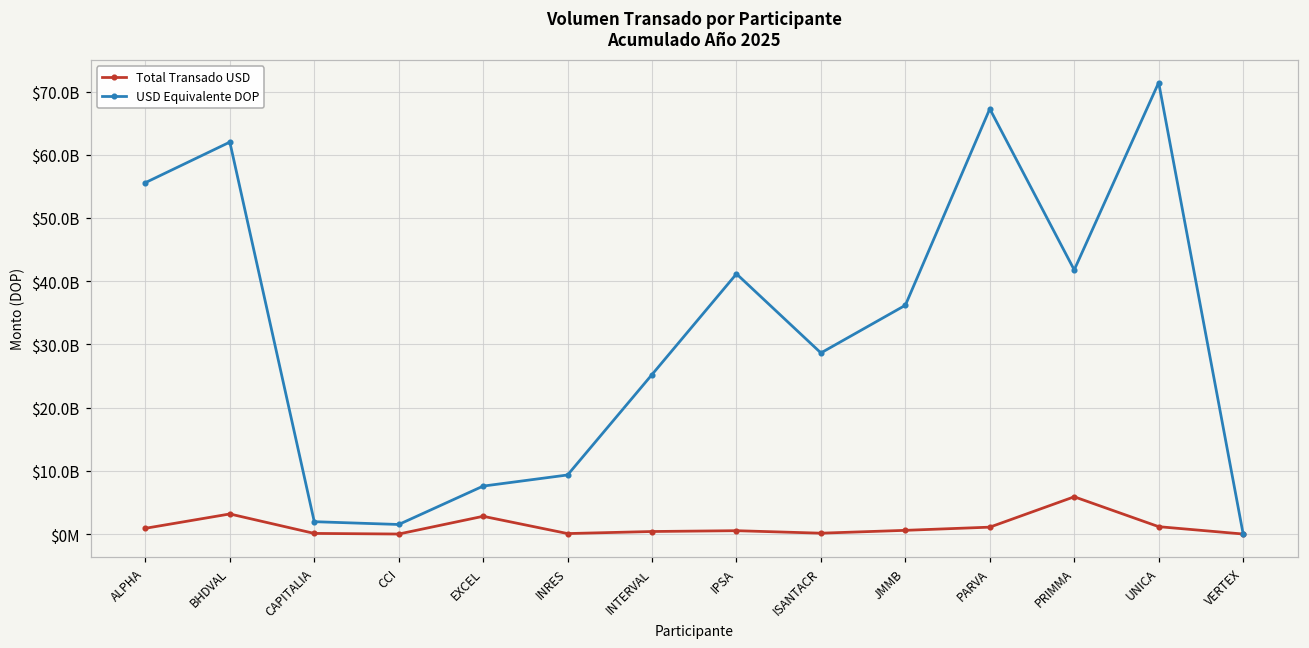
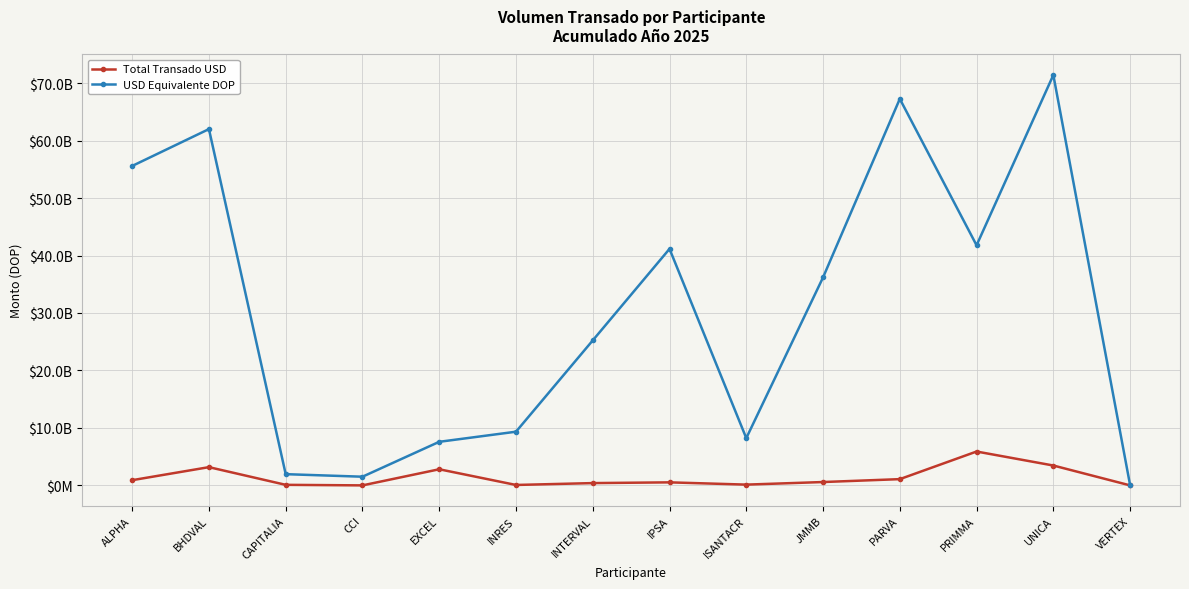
USD Equivalente DOP, ISANTACR: $29000000000 -> $8000000000
Total Transado USD, UNICA: $1000000000 -> $3000000000
